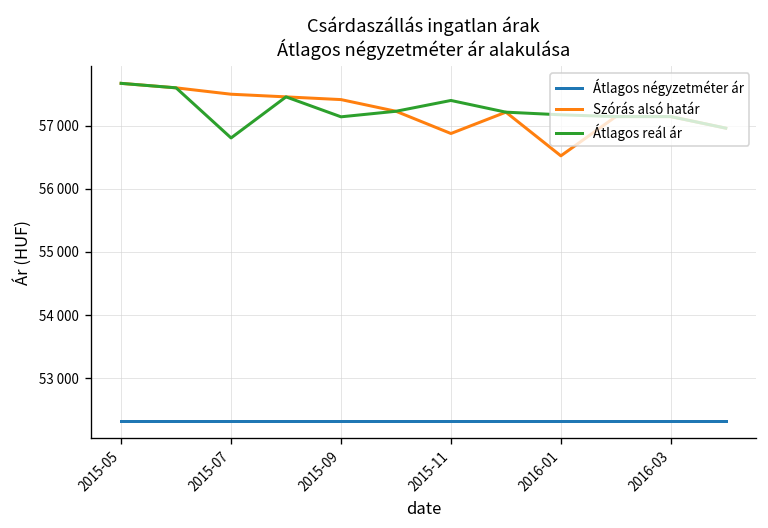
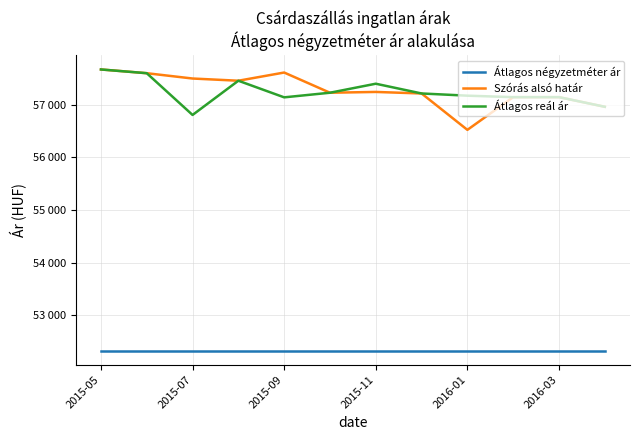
Szórás alsó határ, 2015-09: 57400 -> 57600
Szórás alsó határ, 2015-11: 56900 -> 57200
